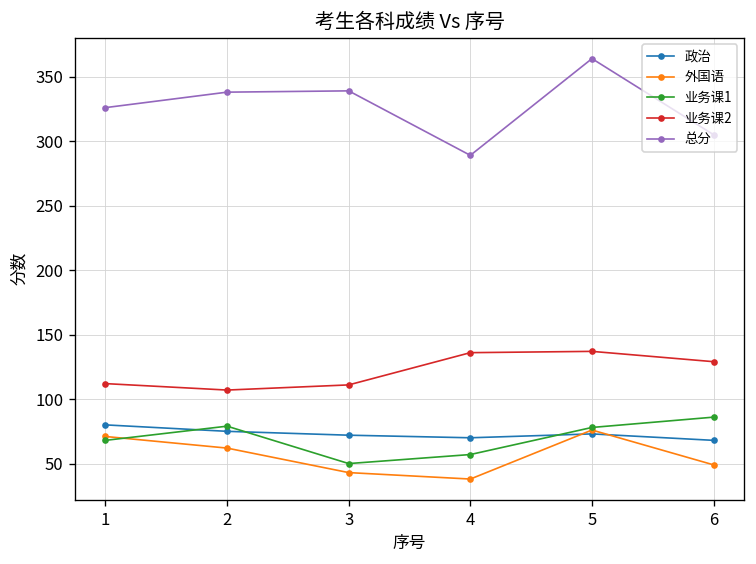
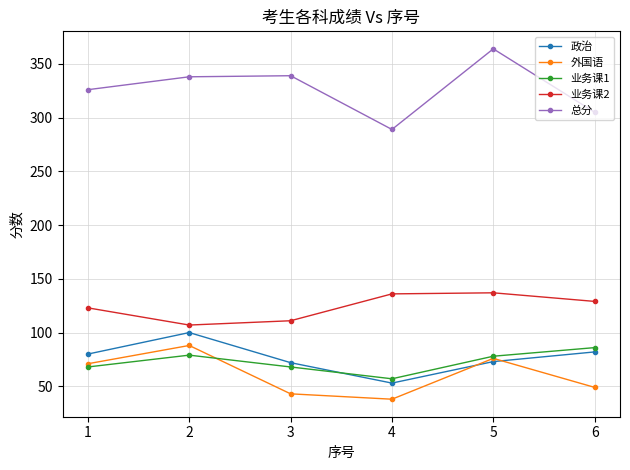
业务课2, 1: 112 -> 123
政治, 2: 75 -> 100
外国语, 2: 62 -> 88
业务课1, 3: 50 -> 68
政治, 4: 70 -> 53
政治, 6: 68 -> 82
